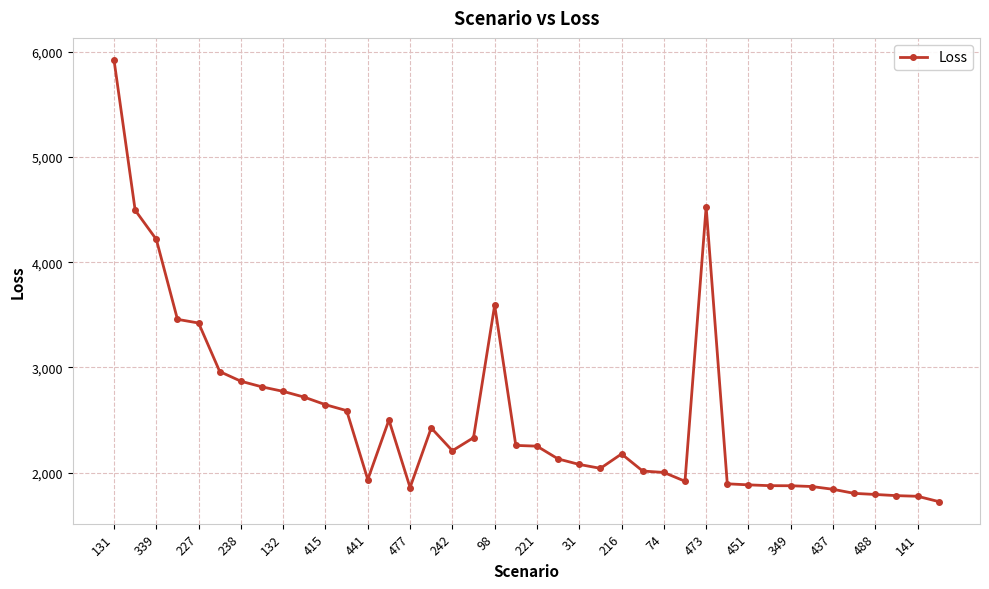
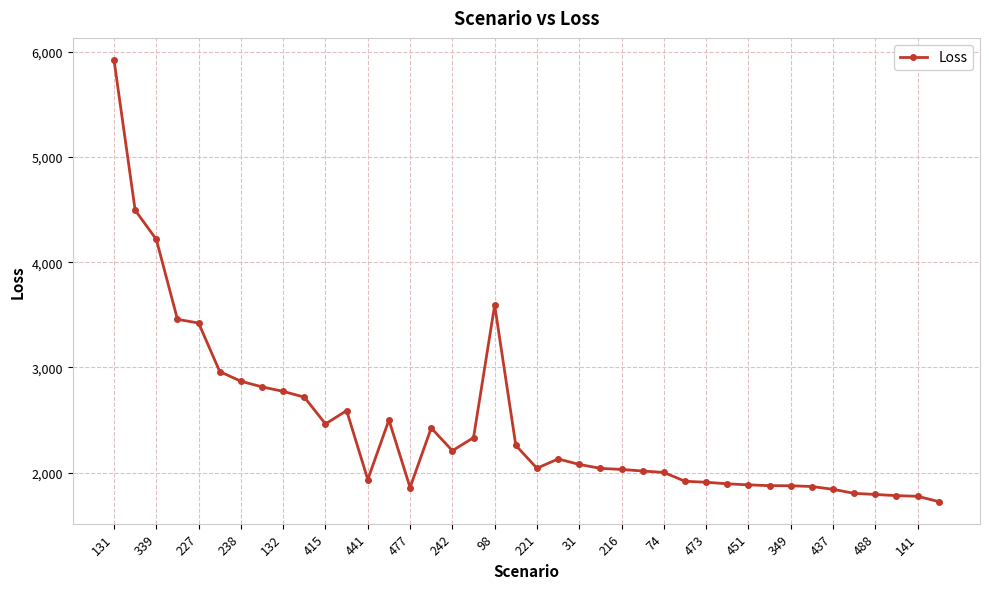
415: 2,650 -> 2,460
221: 2,250 -> 2,040
216: 2,180 -> 2,030
473: 4,530 -> 1,910
